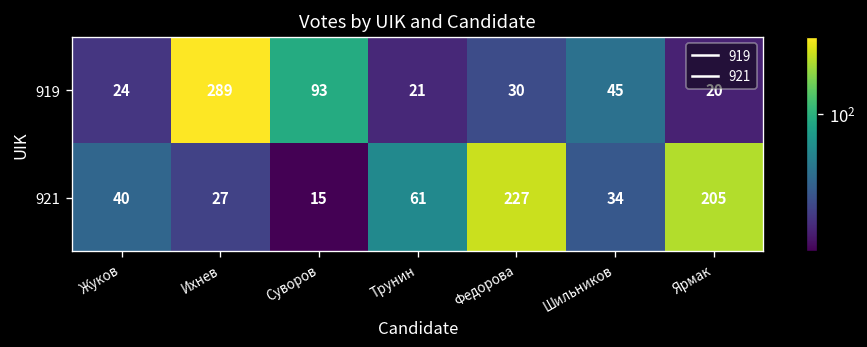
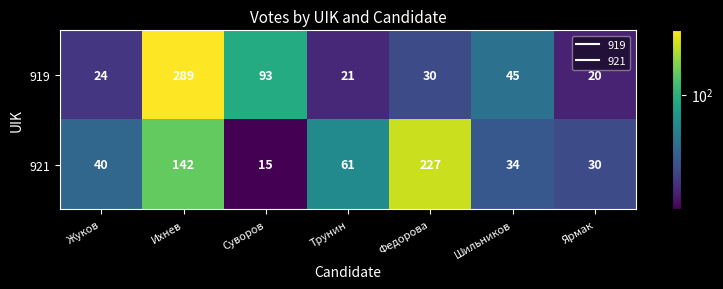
921, Ихнев: 27 -> 142
921, Ярмак: 205 -> 30
